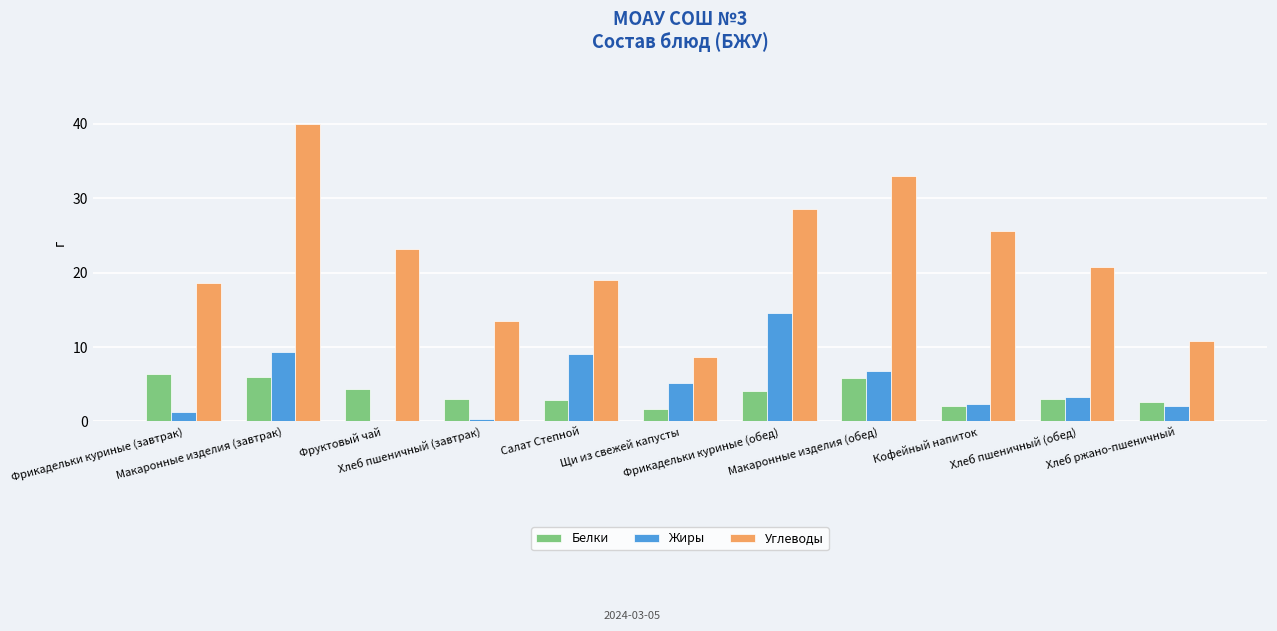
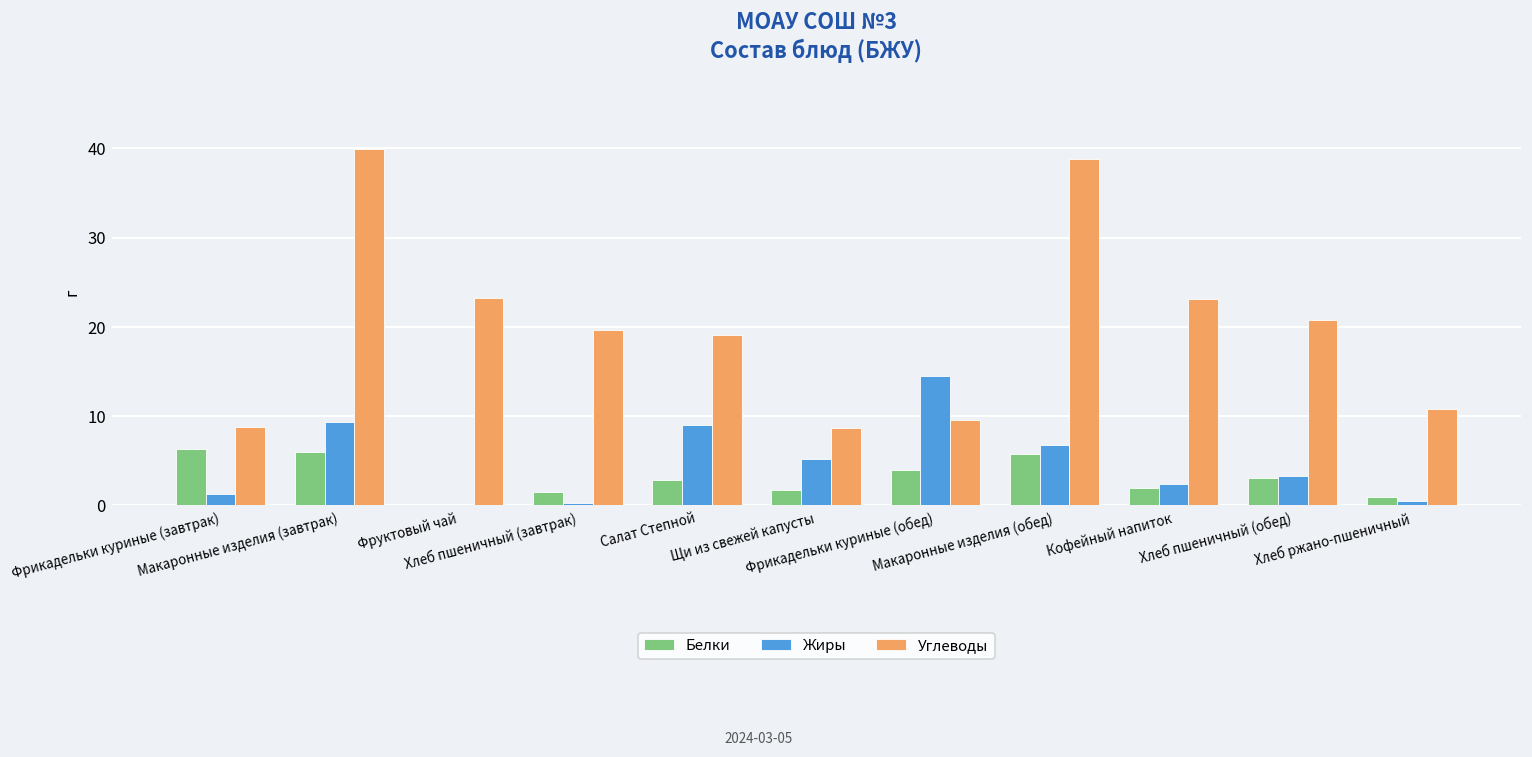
Углеводы, Фрикадельки куриные (завтрак): 19 -> 9
Белки, Фруктовый чай: 4 -> 0
Белки, Хлеб пшеничный (завтрак): 3 -> 1
Углеводы, Хлеб пшеничный (завтрак): 13 -> 20
Углеводы, Фрикадельки куриные (обед): 29 -> 10
Углеводы, Макаронные изделия (обед): 33 -> 39
Углеводы, Кофейный напиток: 26 -> 23
Белки, Хлеб ржано-пшеничный: 3 -> 1
Жиры, Хлеб ржано-пшеничный: 2 -> 0
